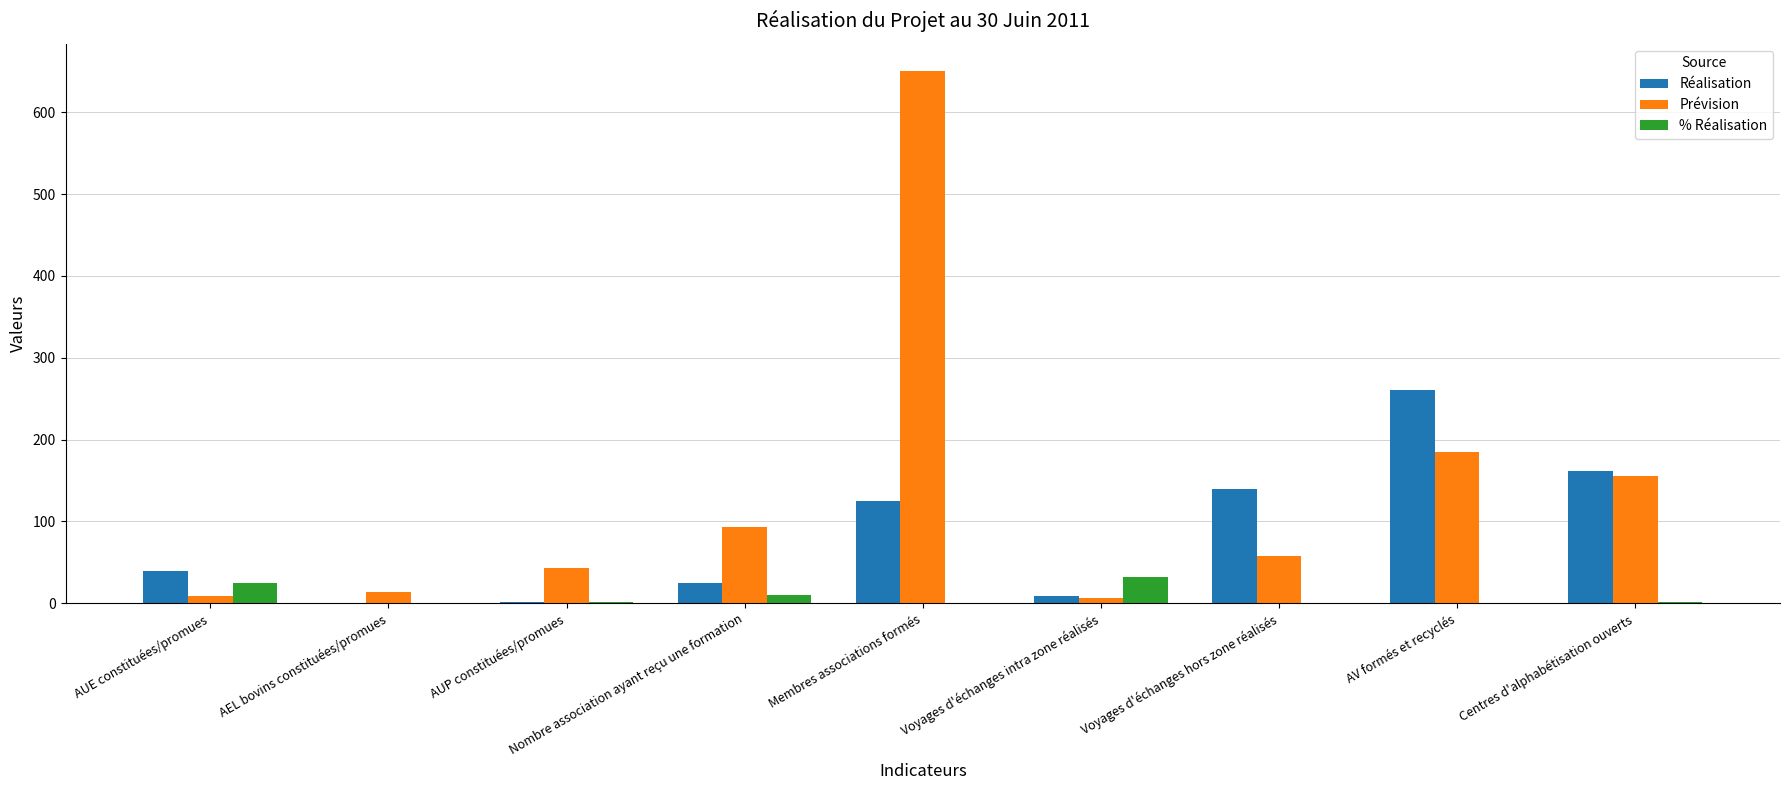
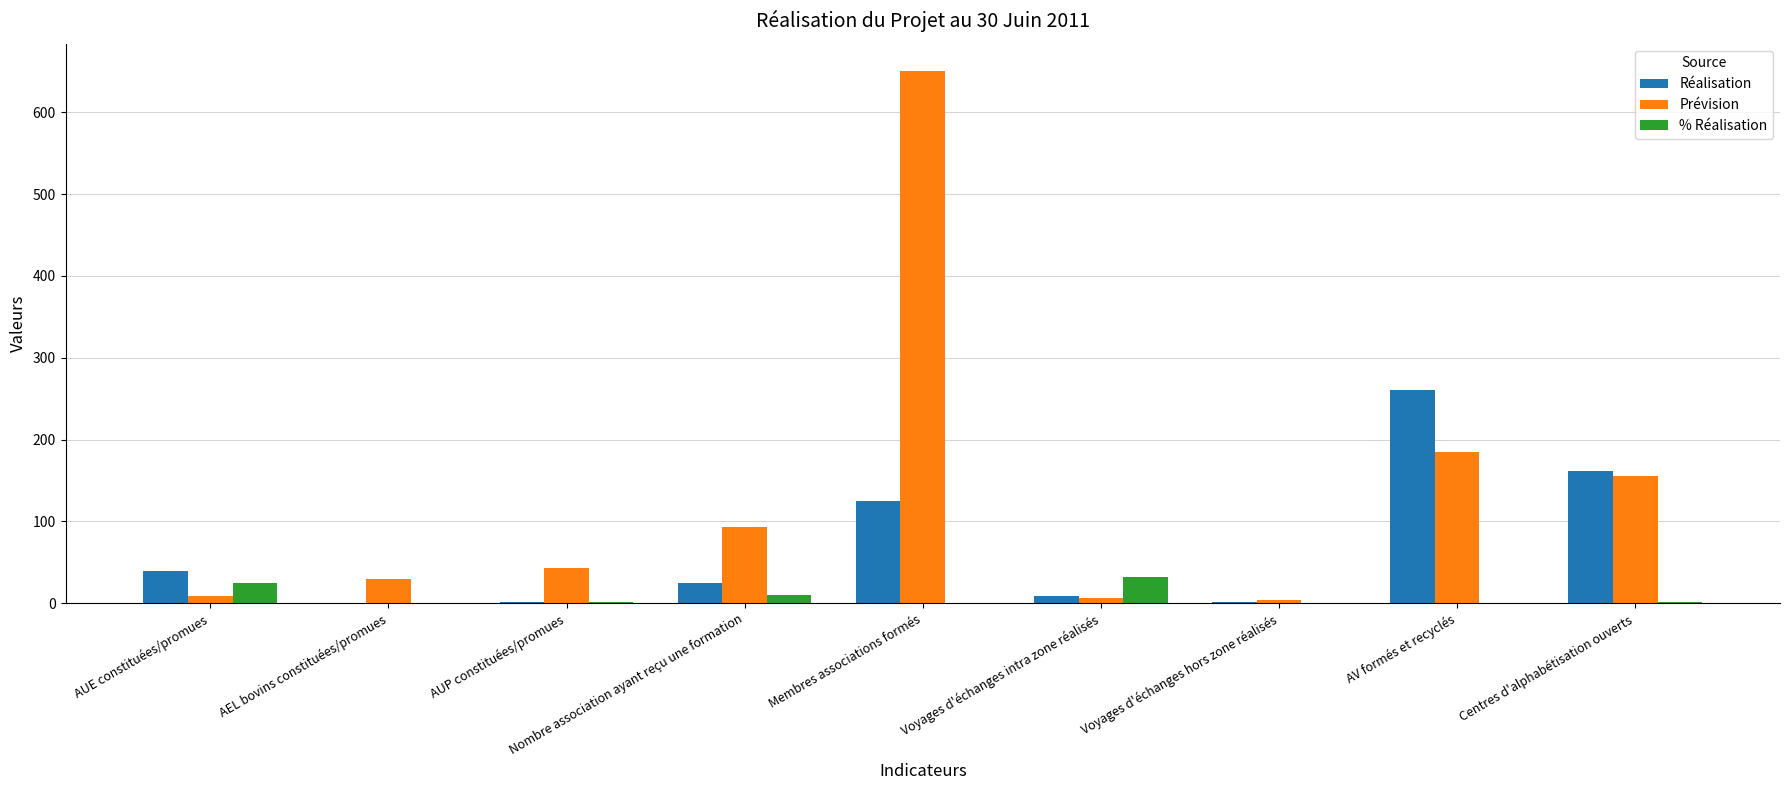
Prévision, AEL bovins constituées/promues: 10 -> 30
Réalisation, Voyages d'échanges hors zone réalisés: 140 -> 0
Prévision, Voyages d'échanges hors zone réalisés: 60 -> 0
